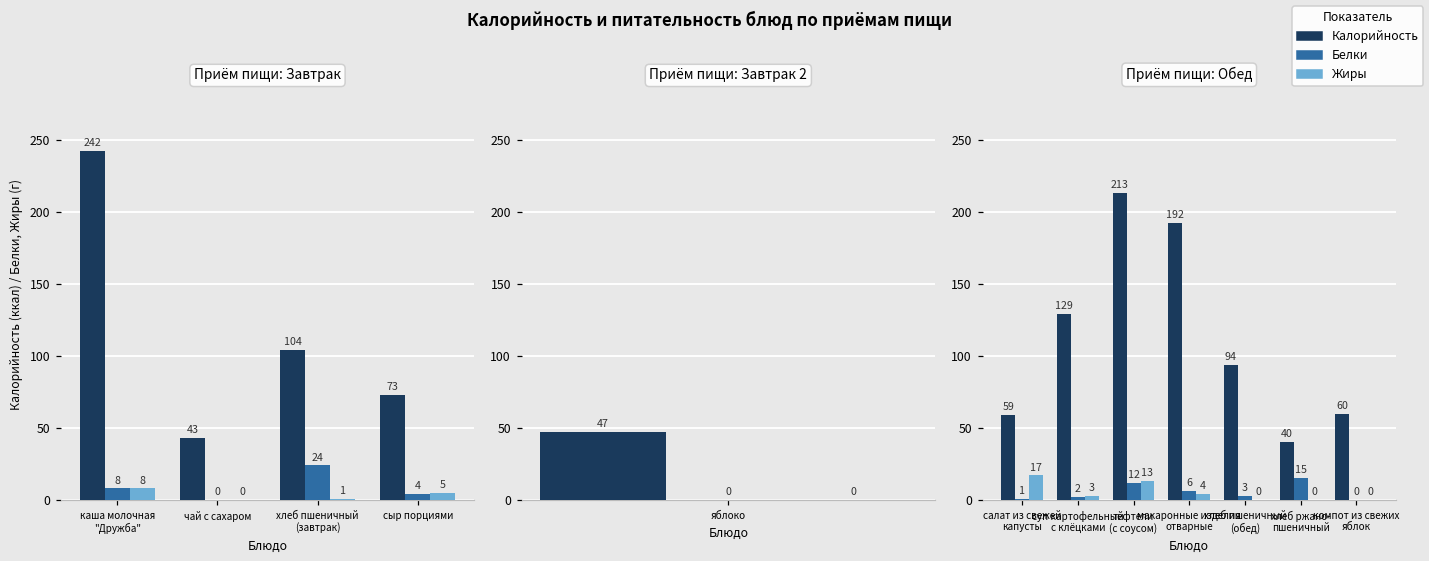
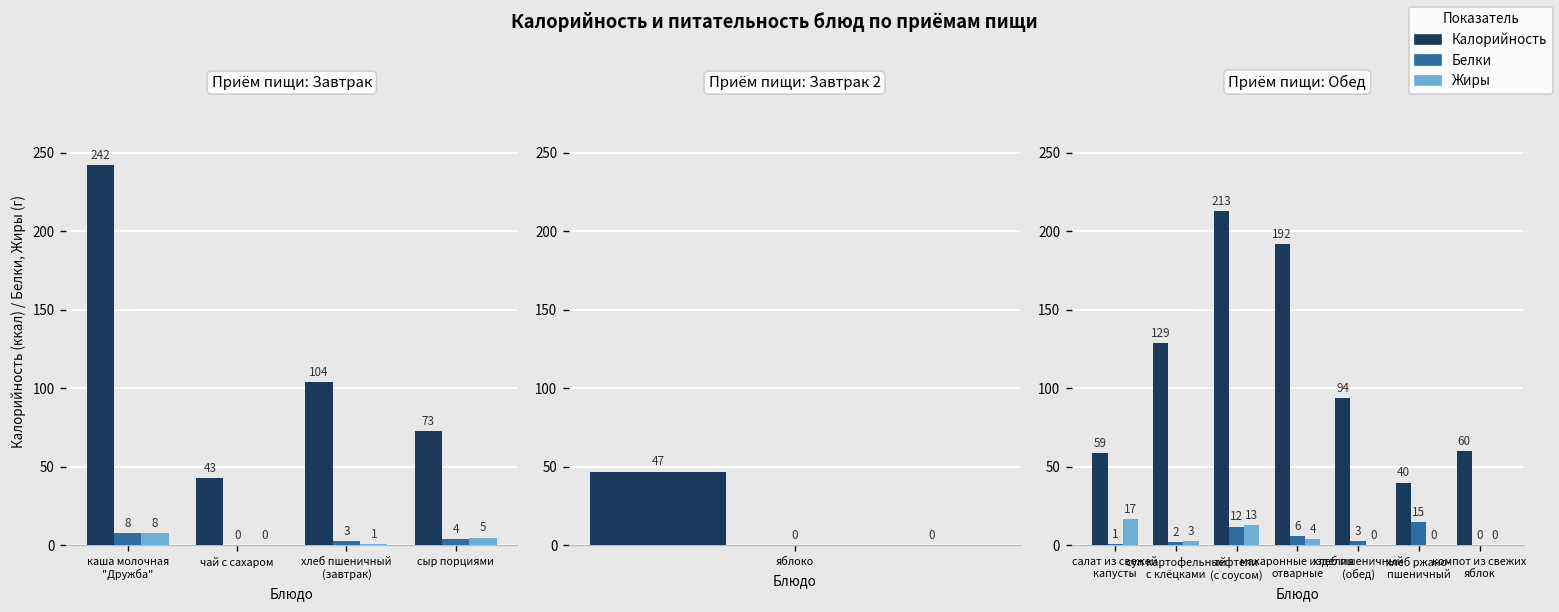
Приём пищи: Завтрак, Белки, хлеб пшеничный (завтрак): 24 -> 3
